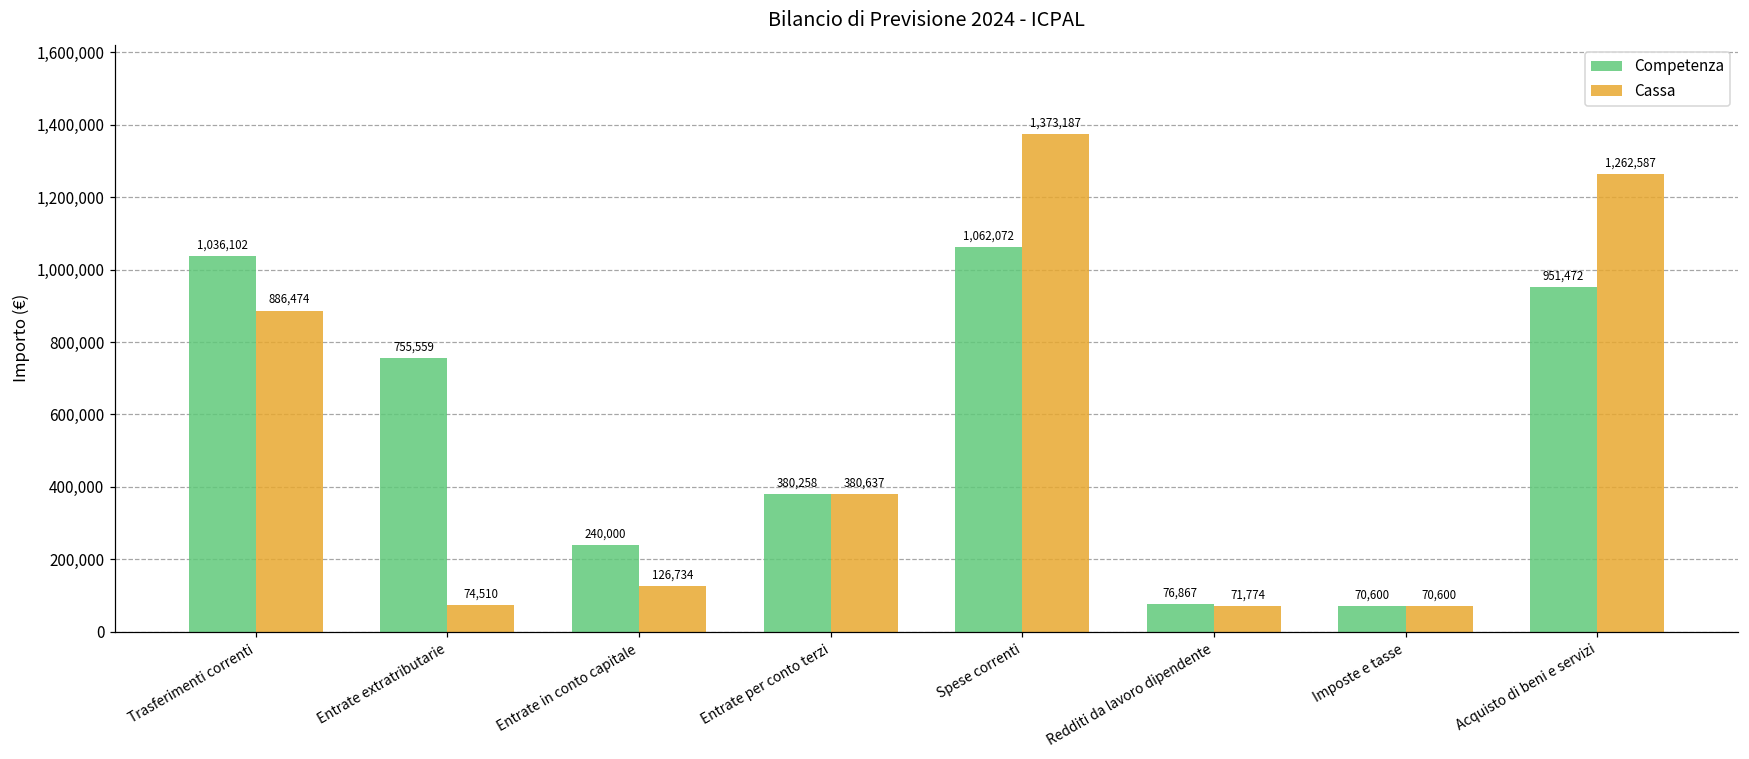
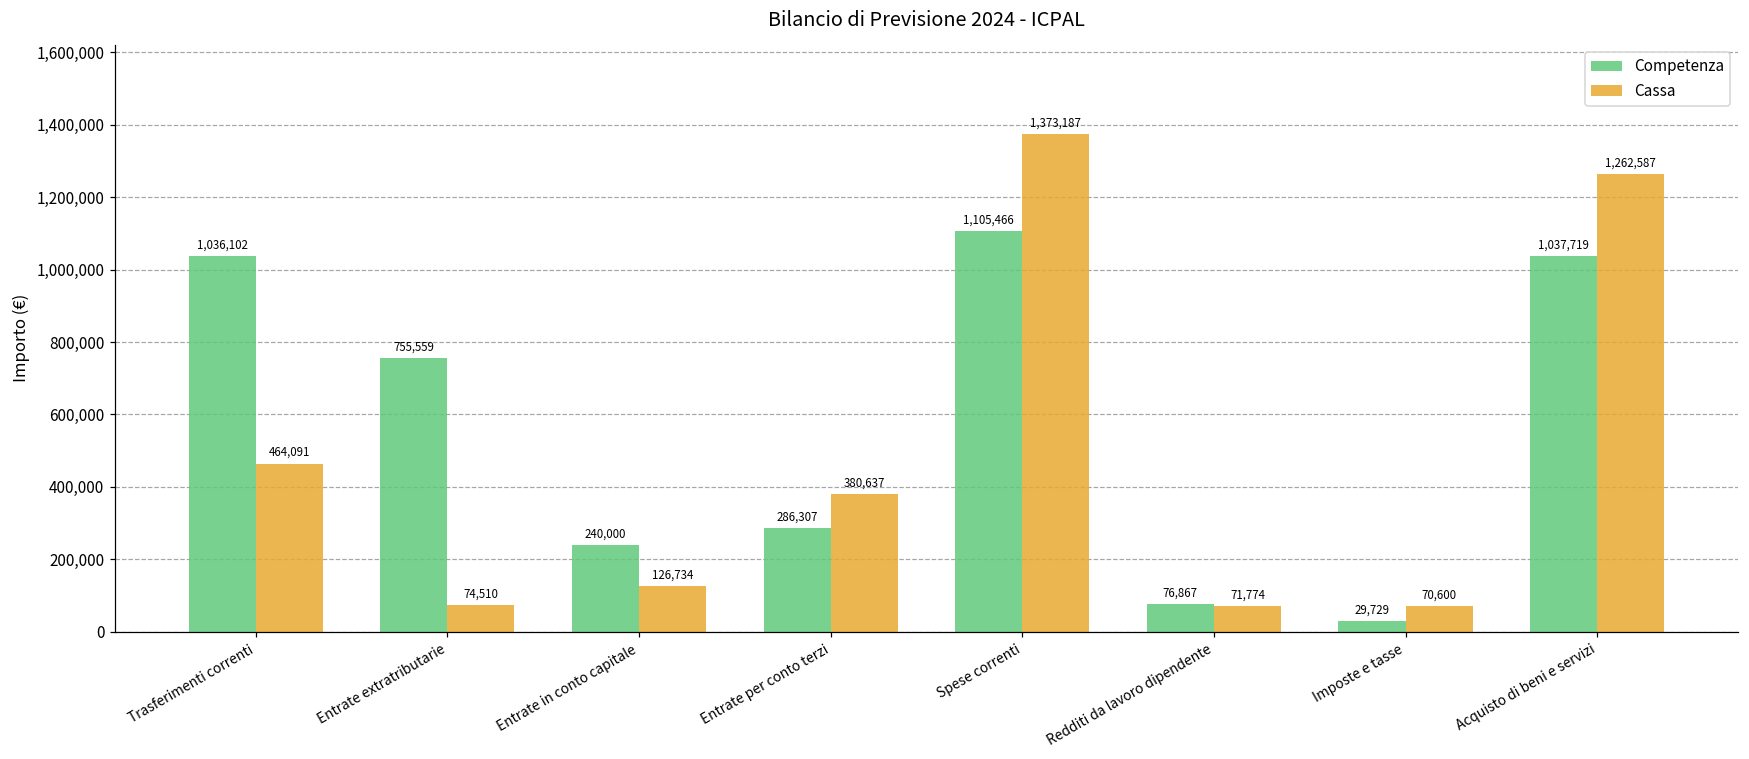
Cassa, Trasferimenti correnti: 886,474 -> 464,091
Competenza, Entrate per conto terzi: 380,258 -> 286,307
Competenza, Spese correnti: 1,062,072 -> 1,105,466
Competenza, Imposte e tasse: 70,600 -> 29,729
Competenza, Acquisto di beni e servizi: 951,472 -> 1,037,719
